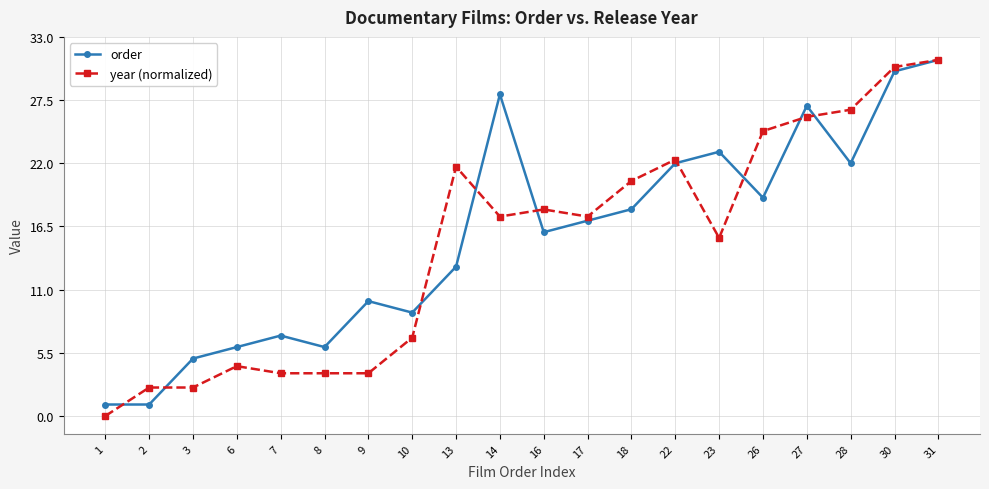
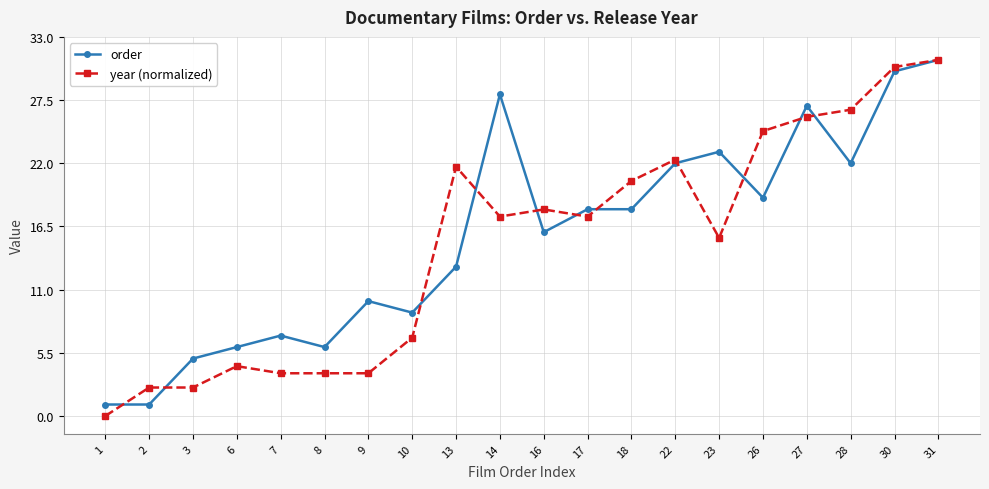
order, 17: 17 -> 18
